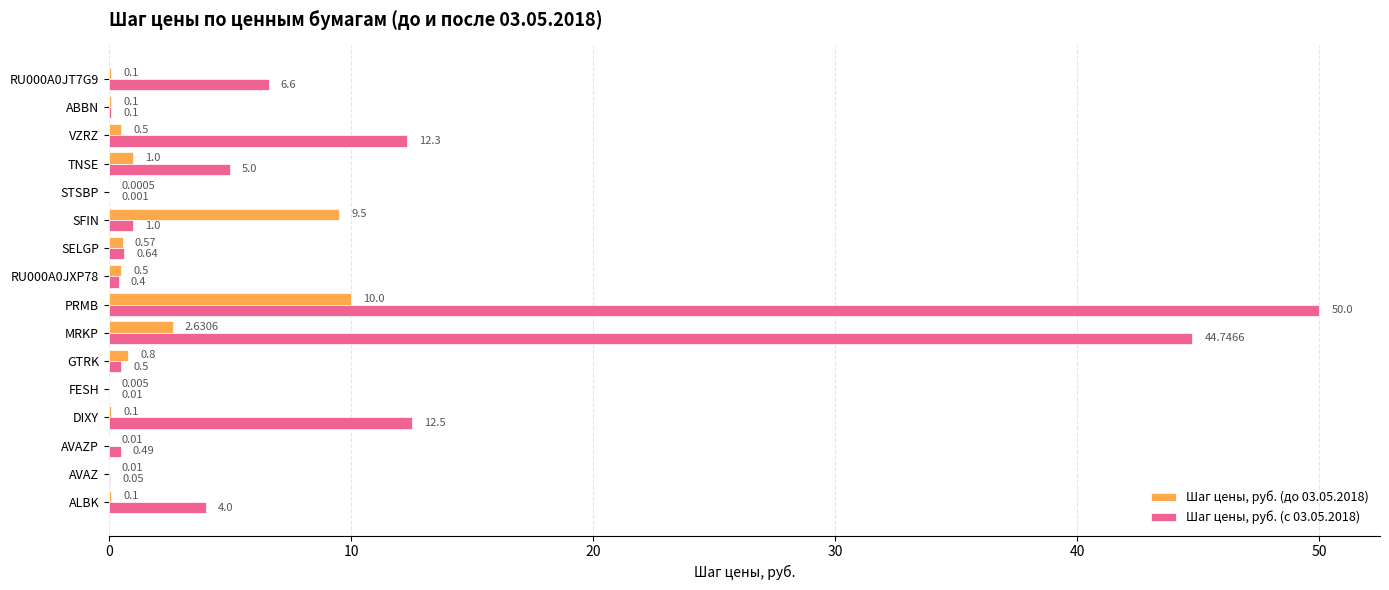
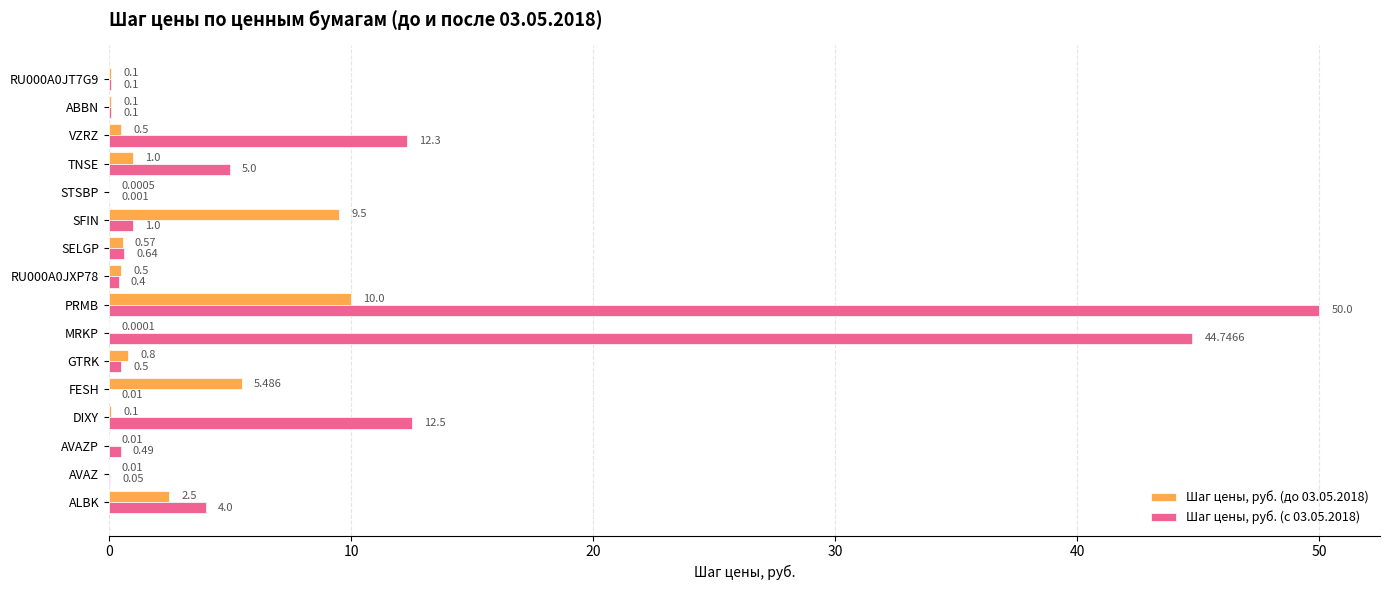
Шаг цены, руб. (с 03.05.2018), RU000A0JT7G9: 6.6 -> 0.1
Шаг цены, руб. (до 03.05.2018), MRKP: 2.6306 -> 0.0001
Шаг цены, руб. (до 03.05.2018), FESH: 0.005 -> 5.486
Шаг цены, руб. (до 03.05.2018), ALBK: 0.1 -> 2.5
